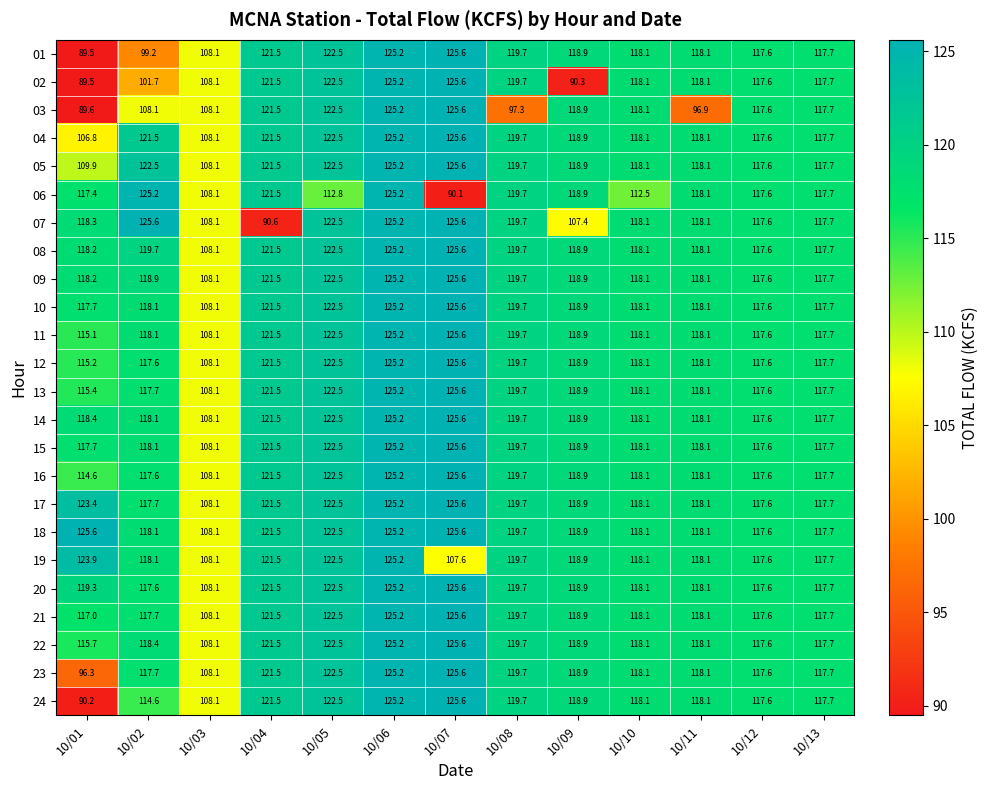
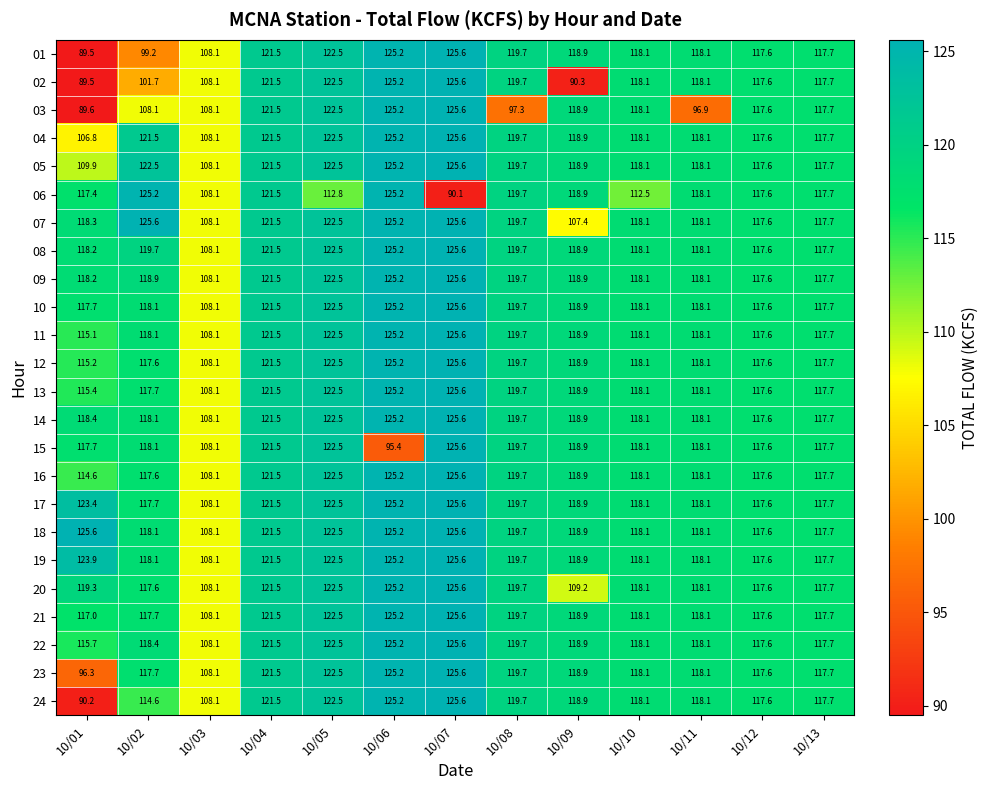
07, 10/04: 90.6 -> 121.5
15, 10/06: 125.2 -> 95.4
19, 10/07: 107.6 -> 125.6
20, 10/09: 118.9 -> 109.2
